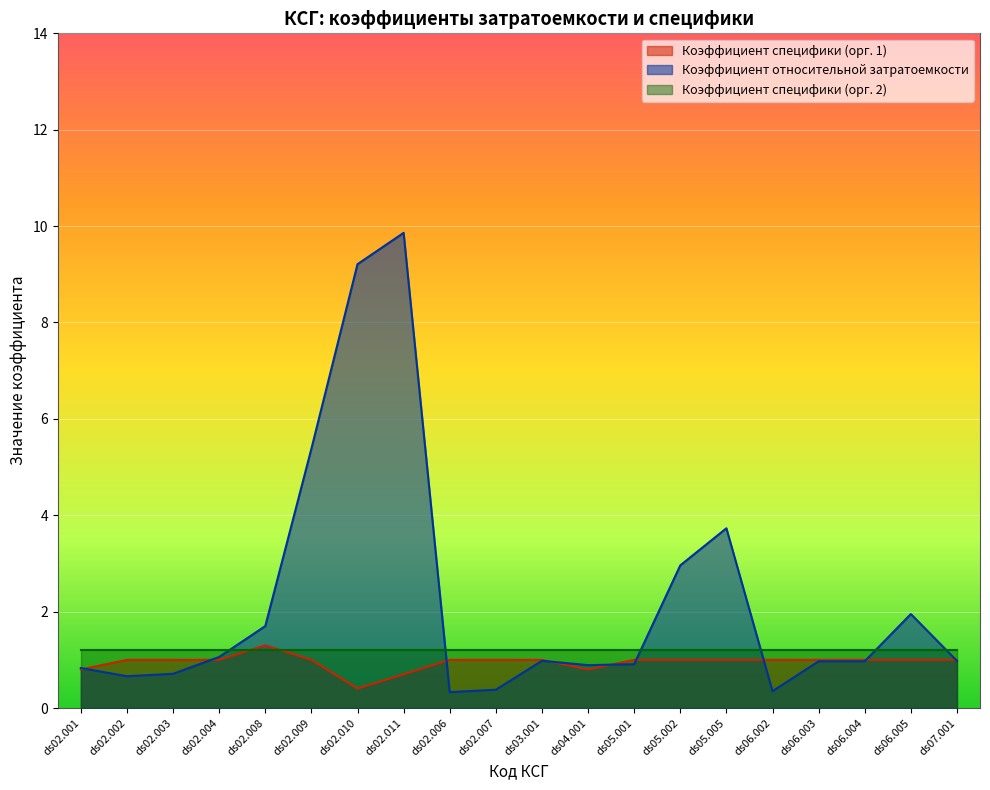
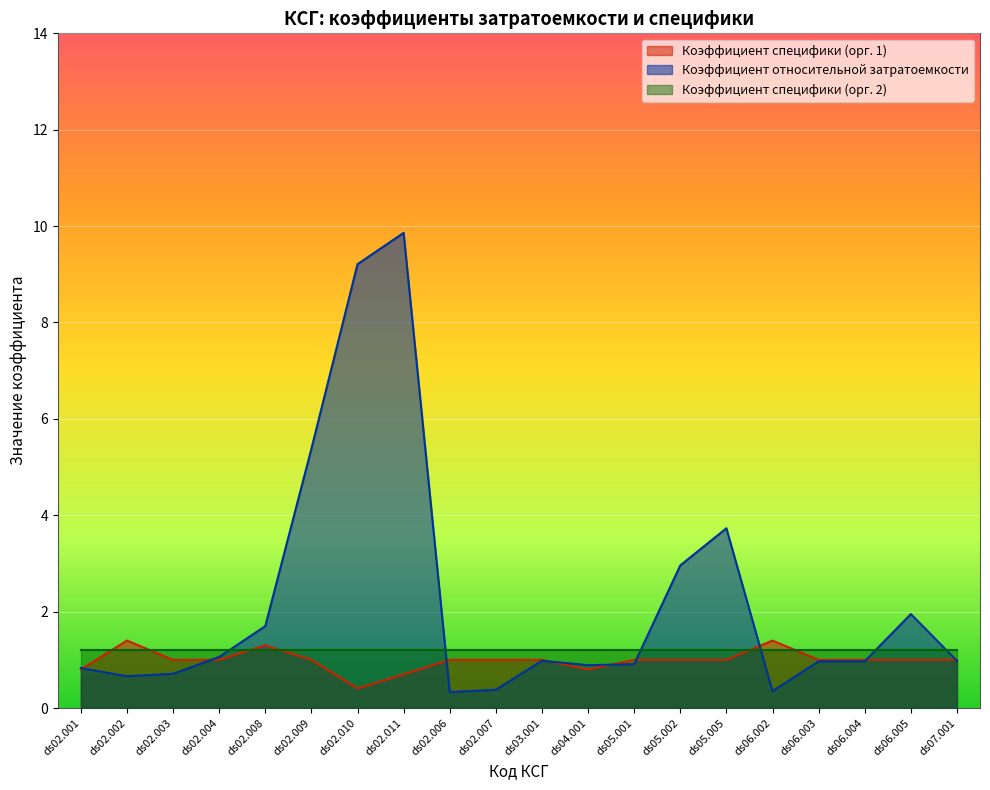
Коэффициент специфики (орг. 1), ds02.002: 1.0 -> 1.4
Коэффициент специфики (орг. 1), ds06.002: 1.0 -> 1.4
